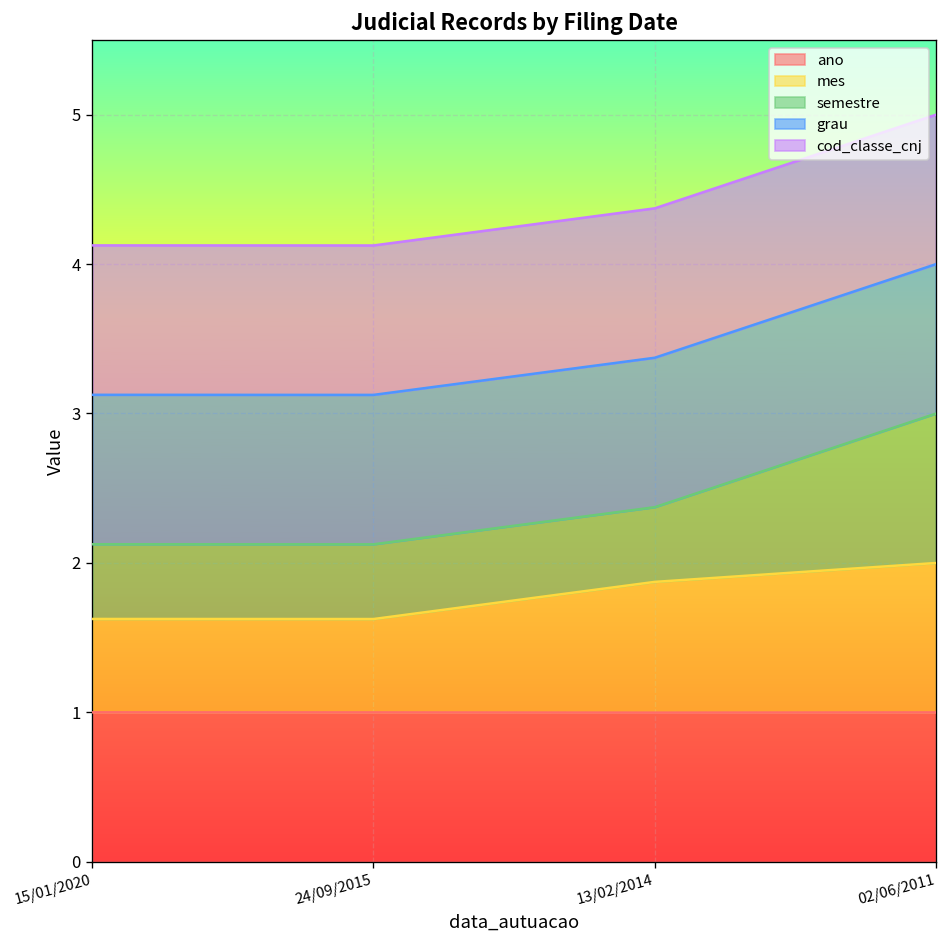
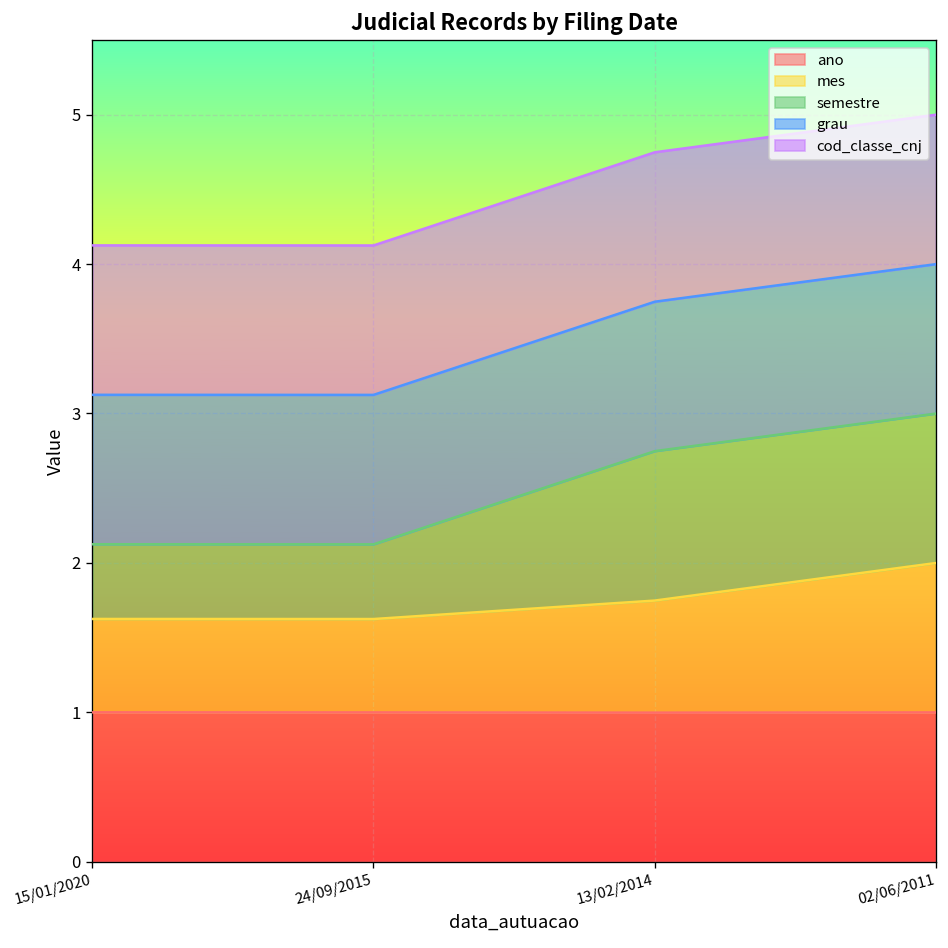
mes, 13/02/2014: 0.88 -> 0.75
semestre, 13/02/2014: 0.50 -> 1.00
